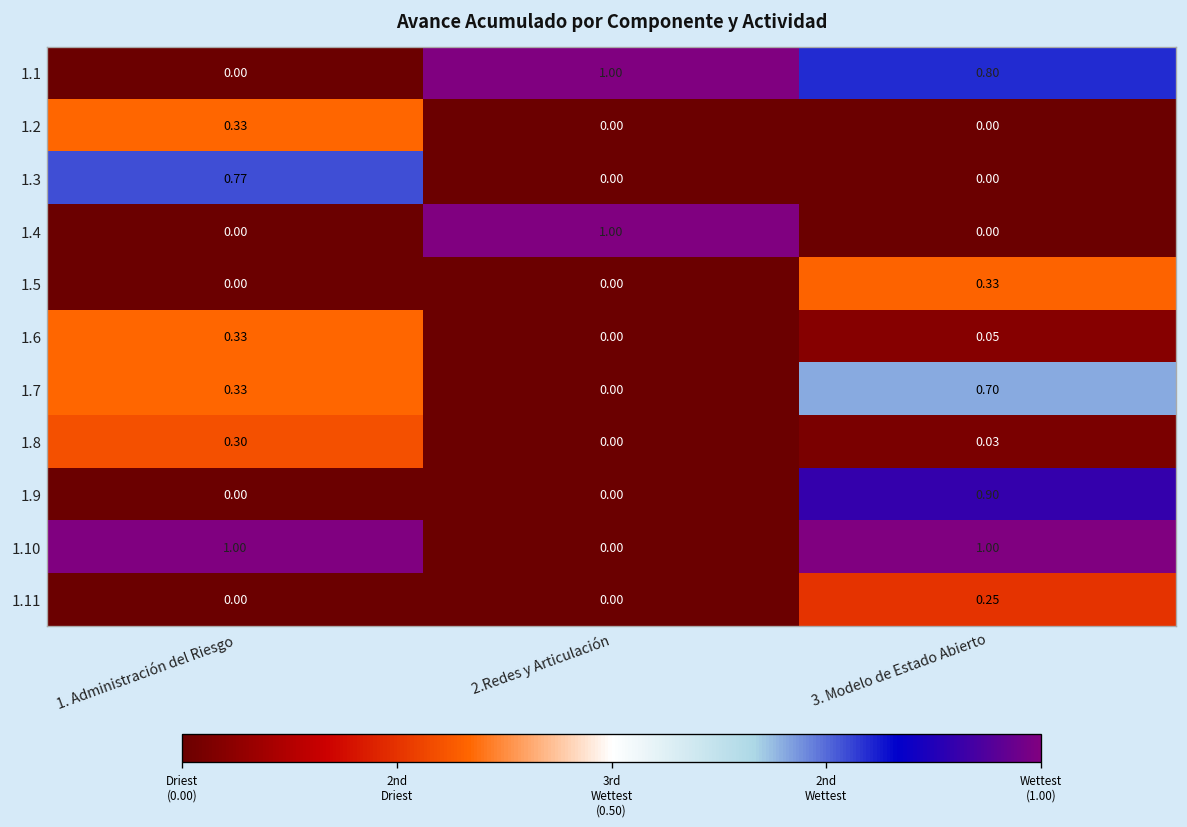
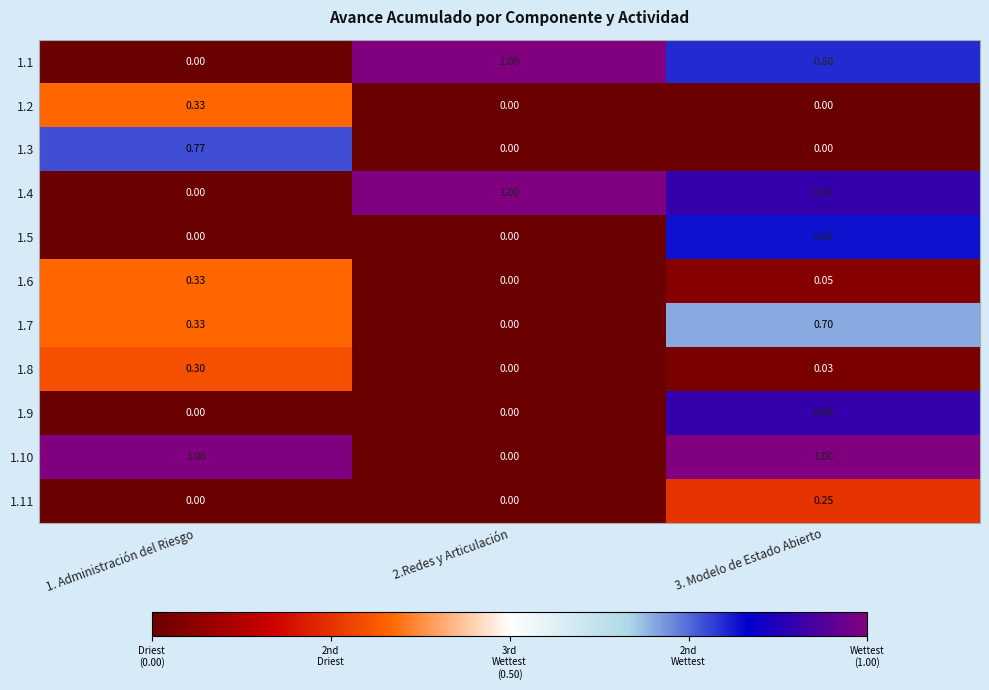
1.4, 3. Modelo de Estado Abierto: 0.00 -> 0.90
1.5, 3. Modelo de Estado Abierto: 0.33 -> 0.82
